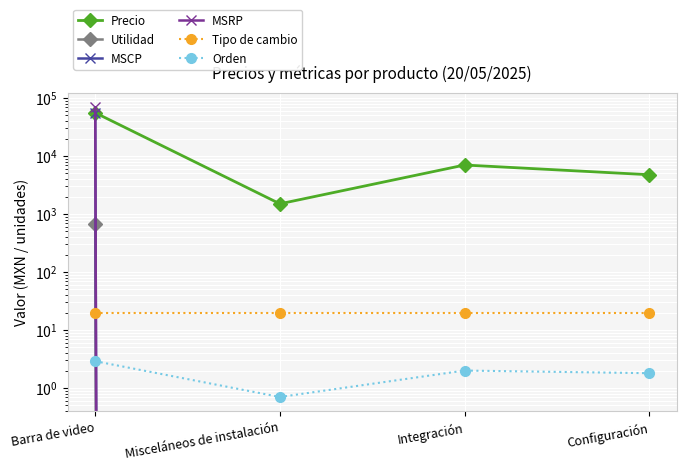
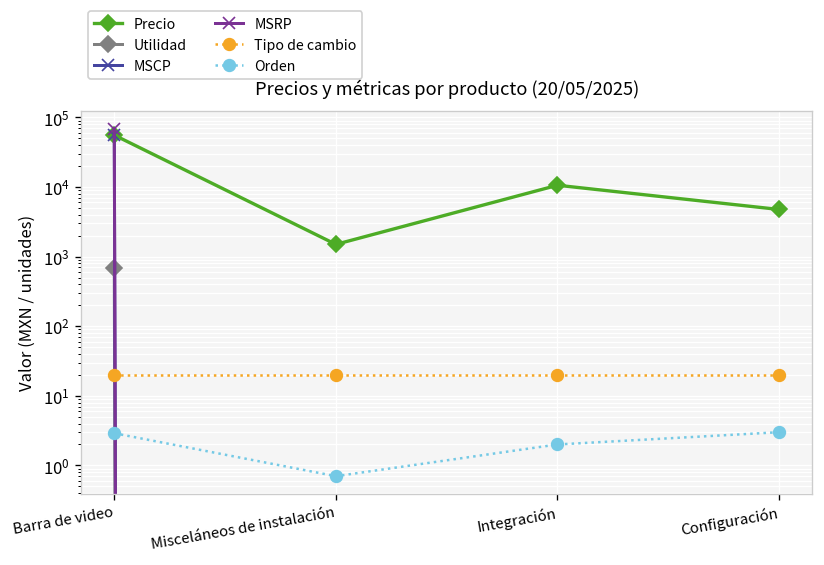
Precio, Integración: 7000 -> 11000
Orden, Configuración: 1.8 -> 3
